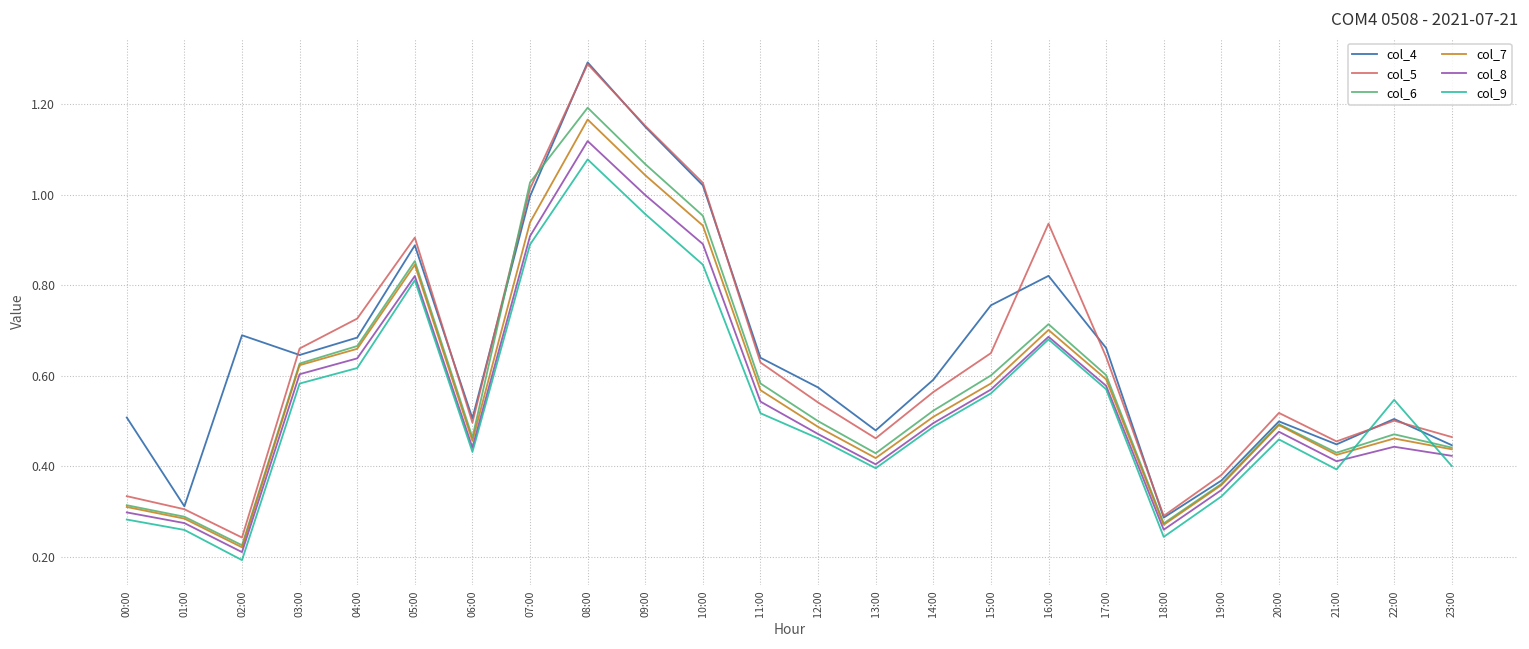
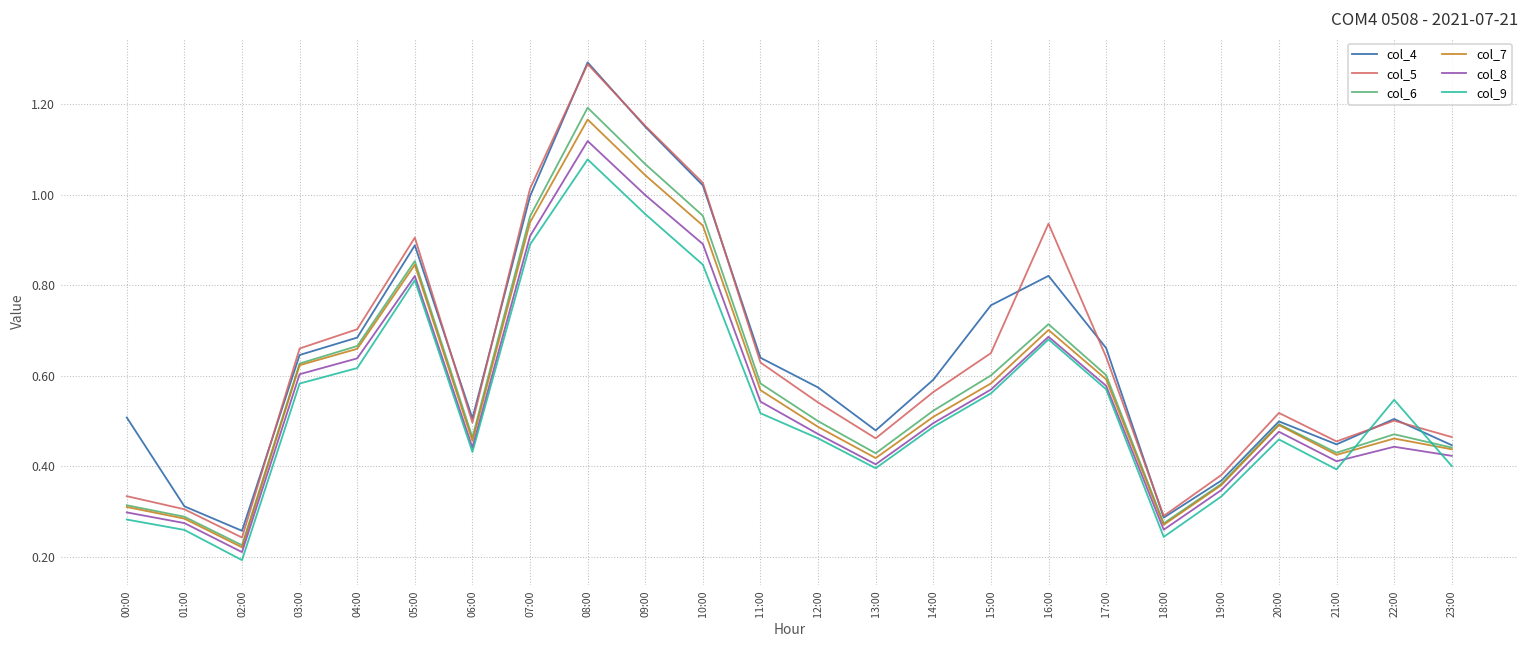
col_4, 02:00: 0.69 -> 0.26
col_5, 04:00: 0.73 -> 0.70
col_6, 07:00: 1.03 -> 0.95
